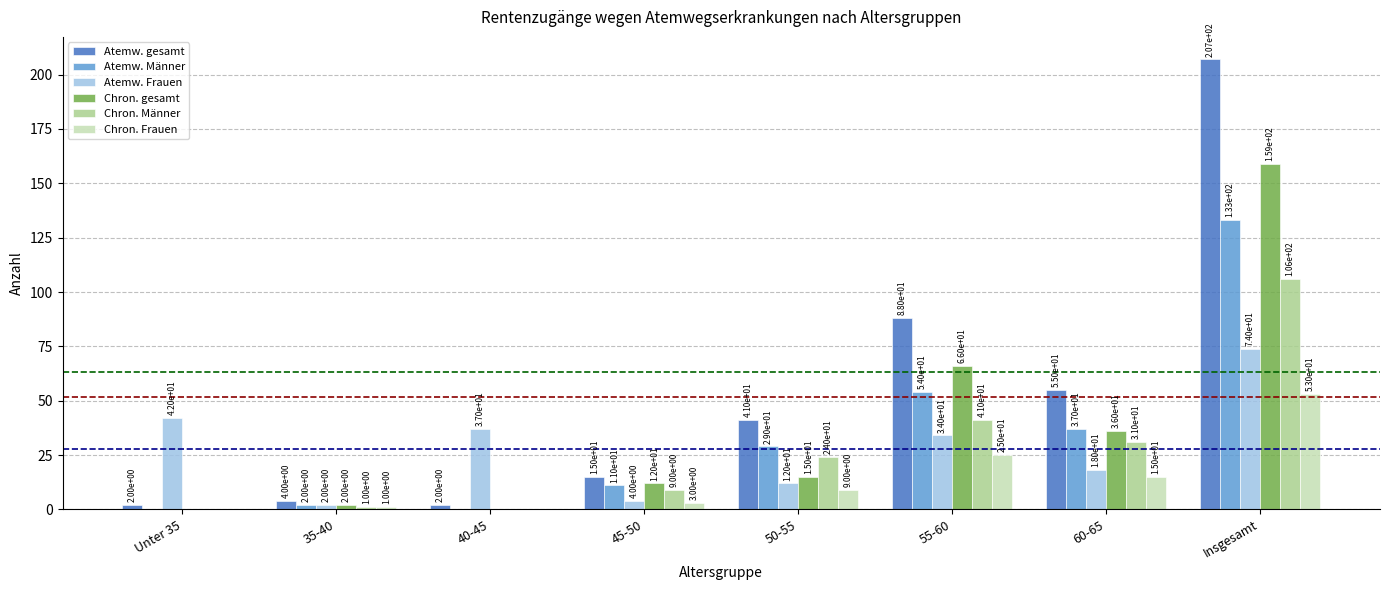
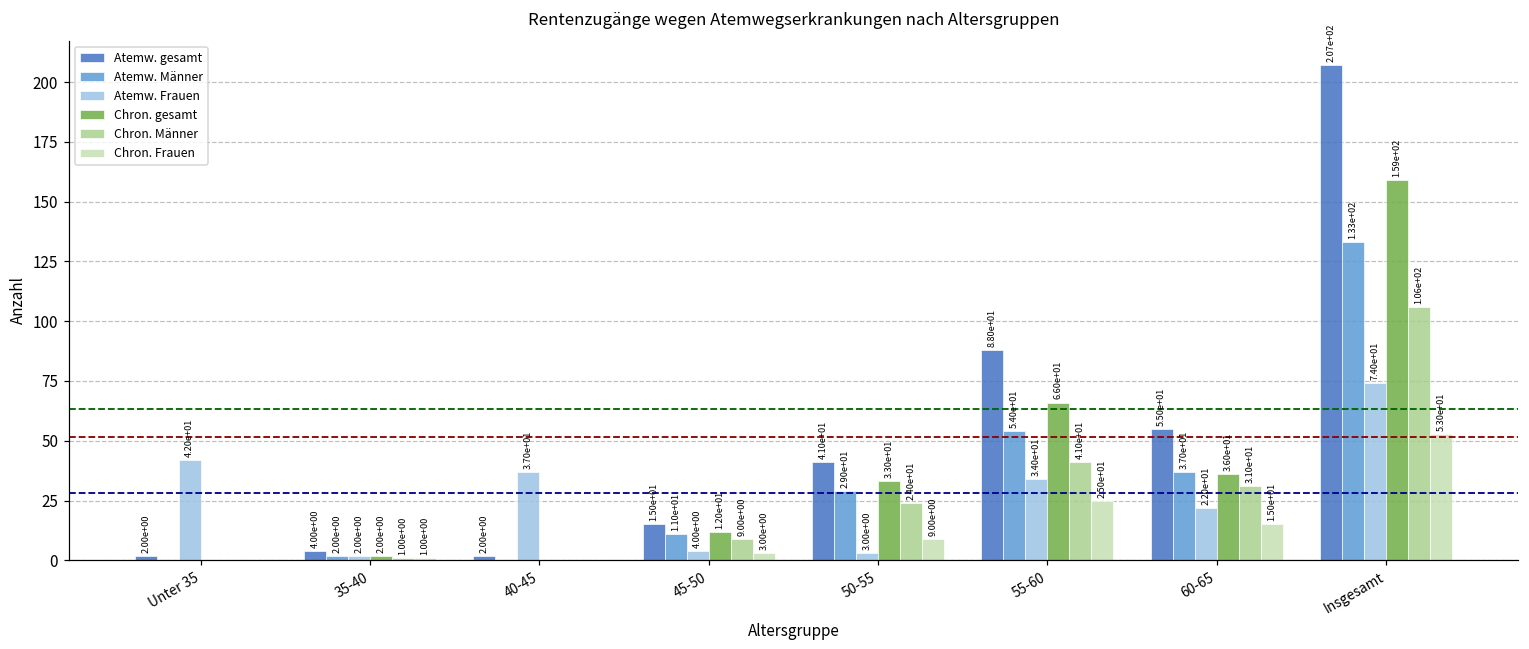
Atemw. Frauen, 50-55: 1.20e+01 -> 3.00e+00
Chron. gesamt, 50-55: 1.50e+01 -> 3.30e+01
Atemw. Frauen, 60-65: 1.80e+01 -> 2.20e+01
